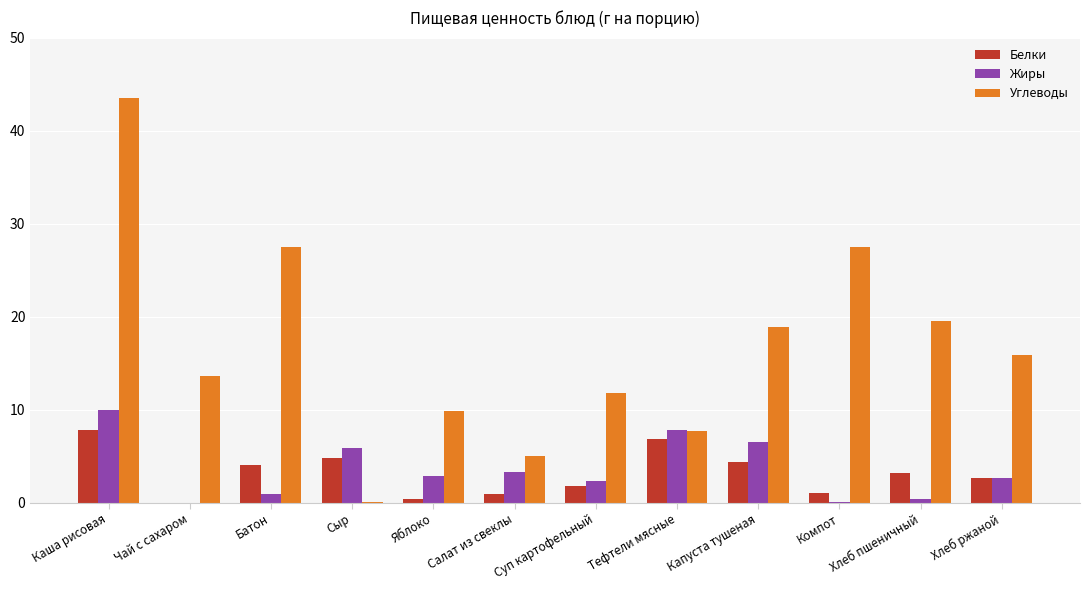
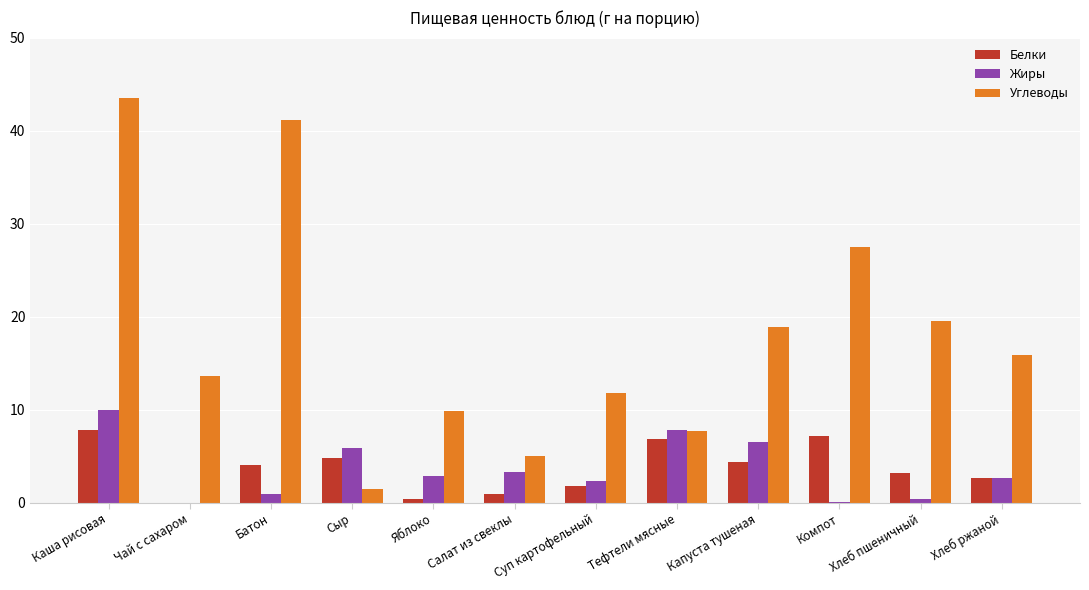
Углеводы, Батон: 28 -> 41
Углеводы, Сыр: 0 -> 2
Белки, Компот: 1 -> 7
